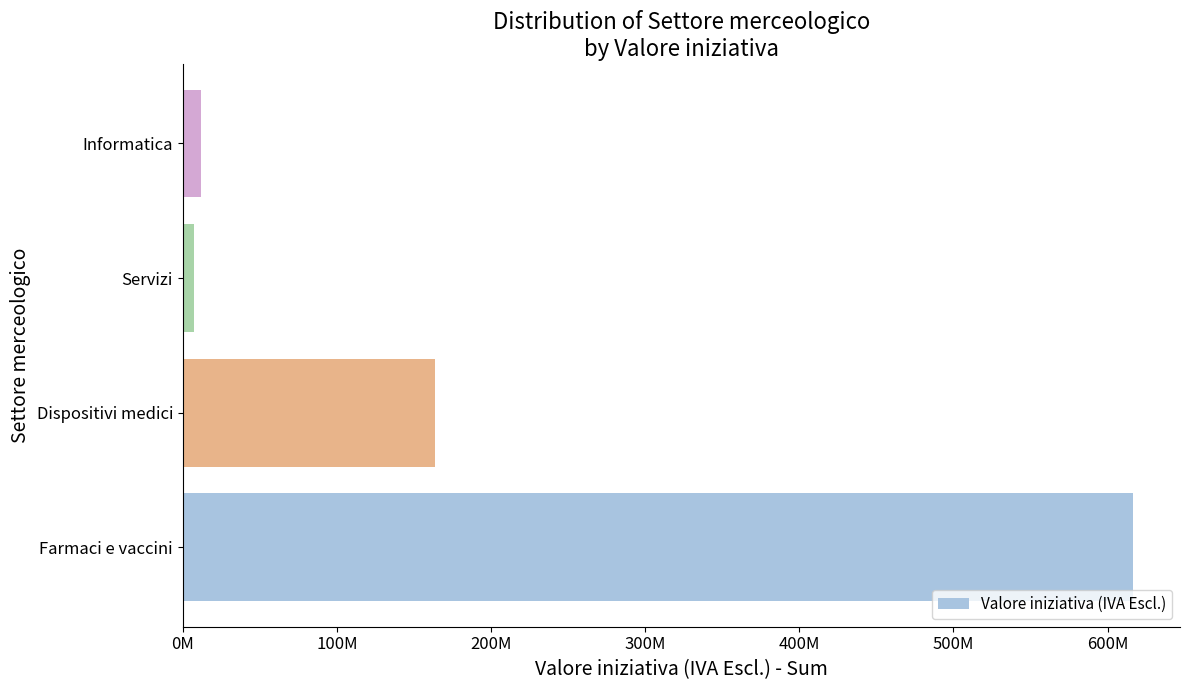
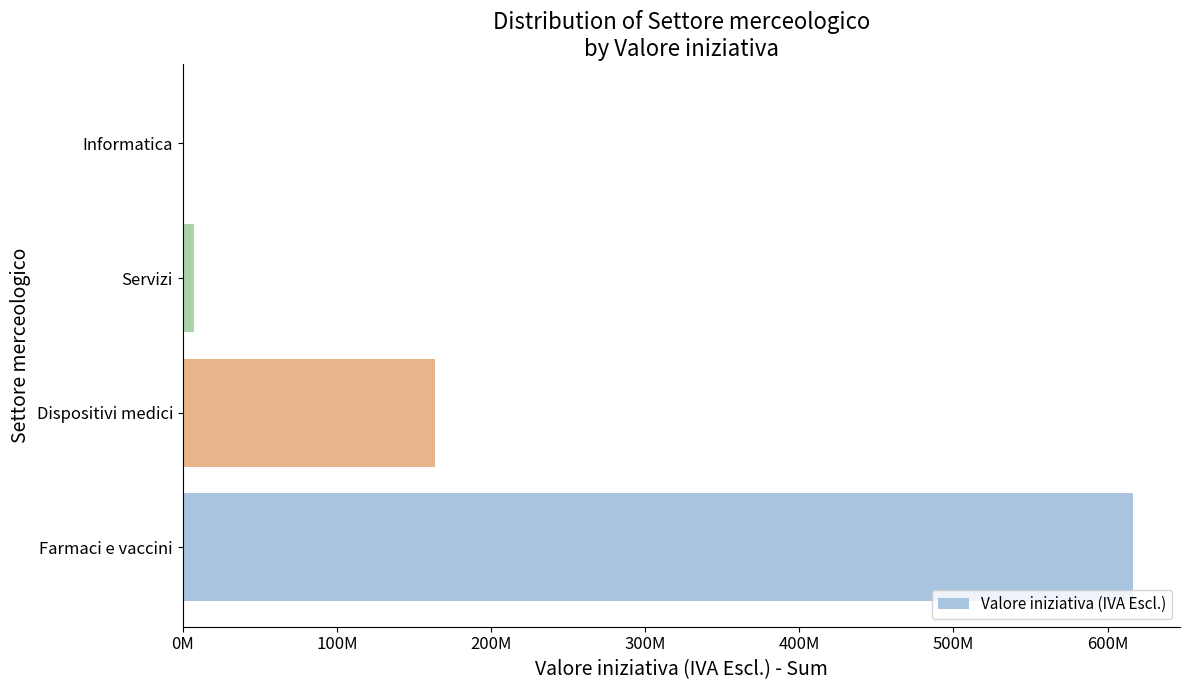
Informatica: 12000000 -> 1000000
